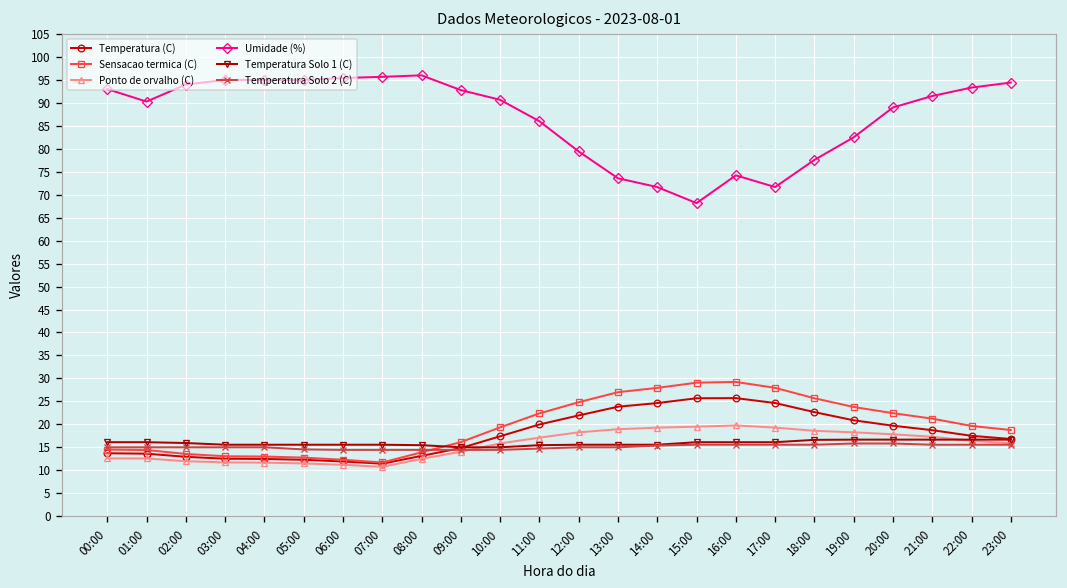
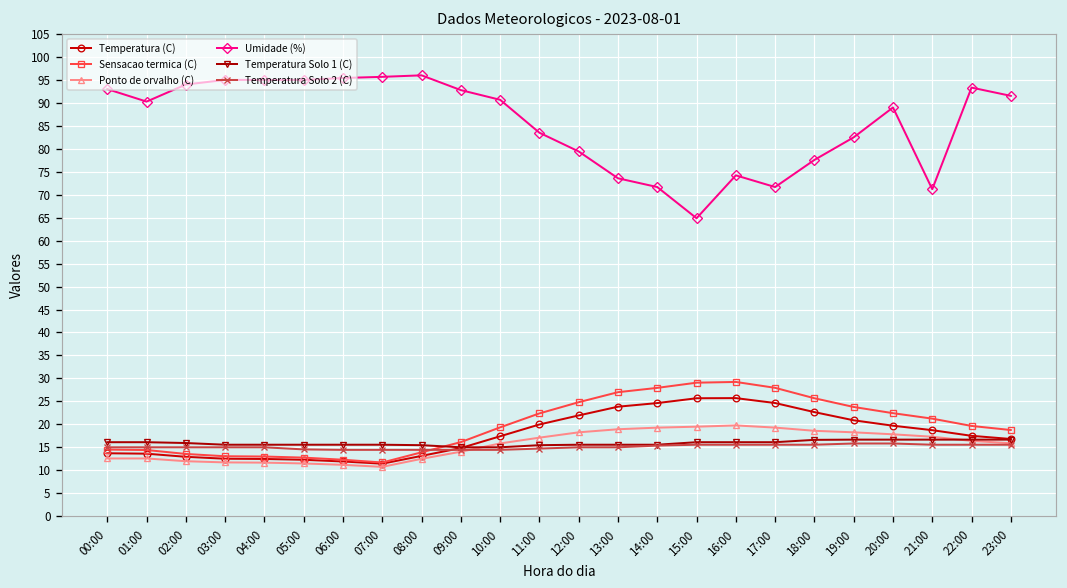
Umidade (%), 11:00: 86 -> 84
Umidade (%), 15:00: 68 -> 65
Umidade (%), 21:00: 92 -> 71
Umidade (%), 23:00: 94 -> 92
